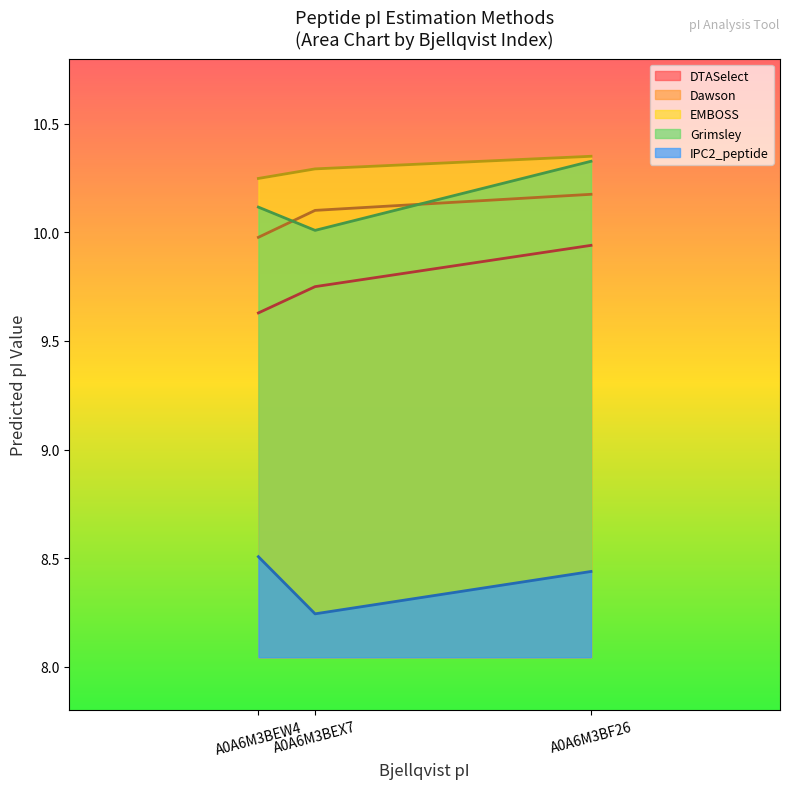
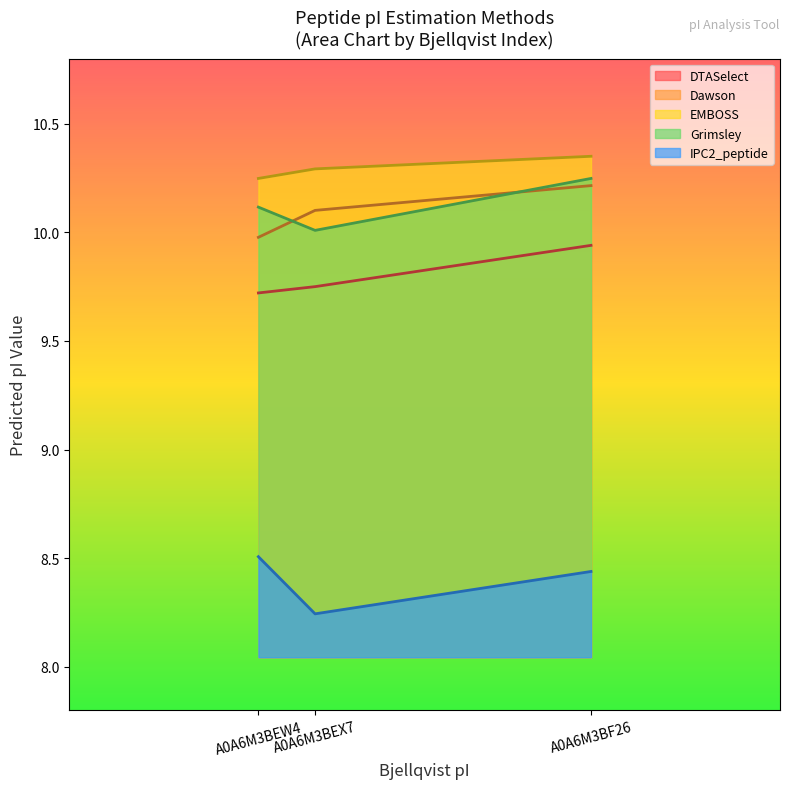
DTASelect, A0A6M3BEW4: 9.63 -> 9.72
Dawson, A0A6M3BF26: 10.18 -> 10.22
Grimsley, A0A6M3BF26: 10.33 -> 10.25
